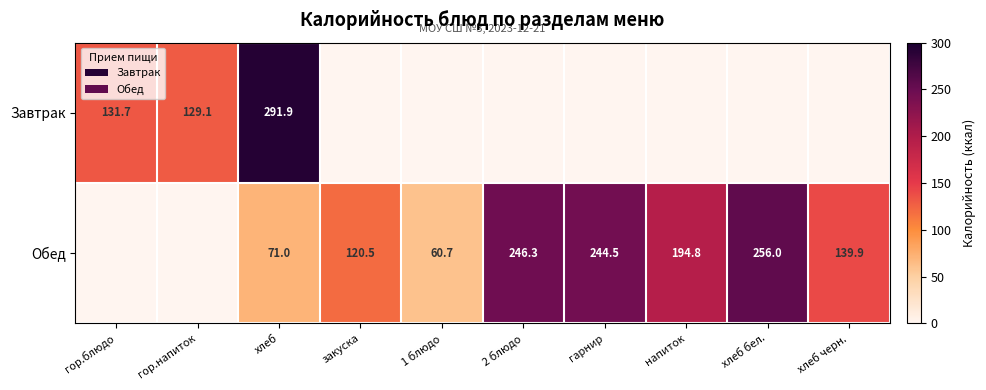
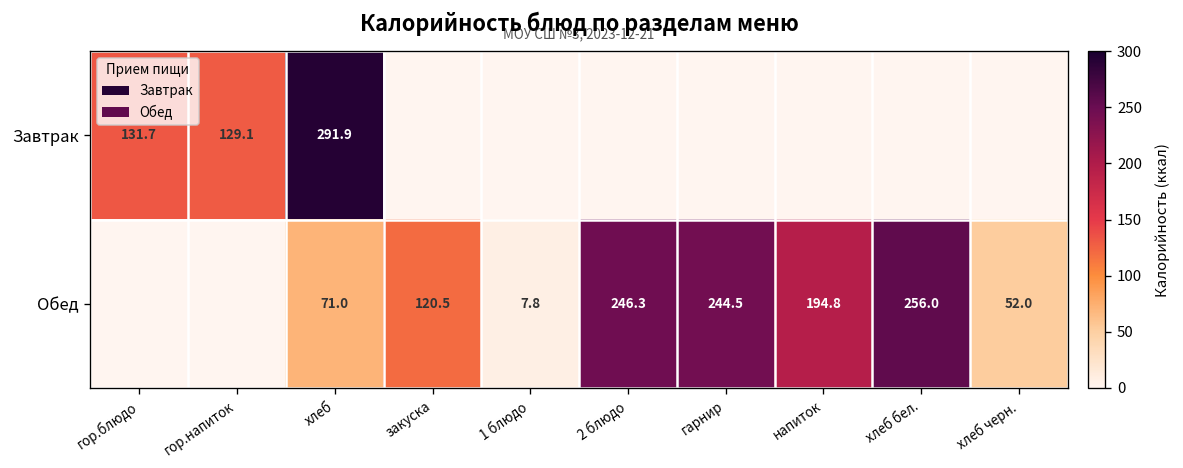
Обед, 1 блюдо: 60.7 -> 7.8
Обед, хлеб черн.: 139.9 -> 52.0
